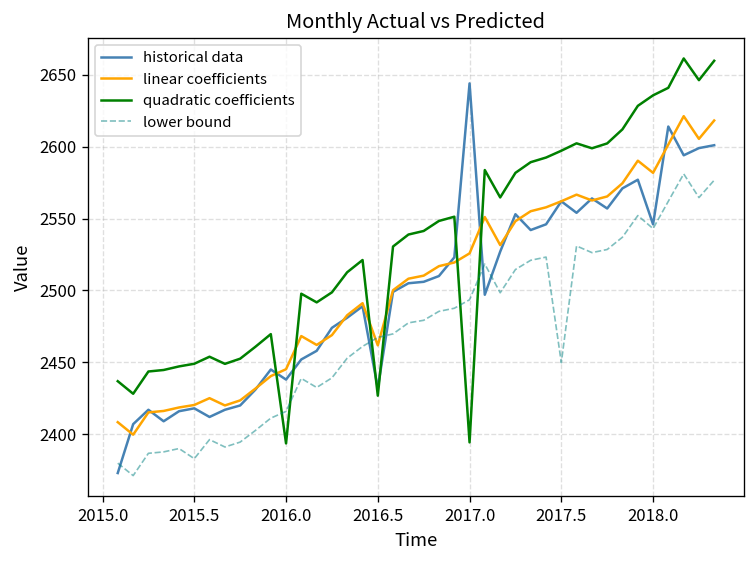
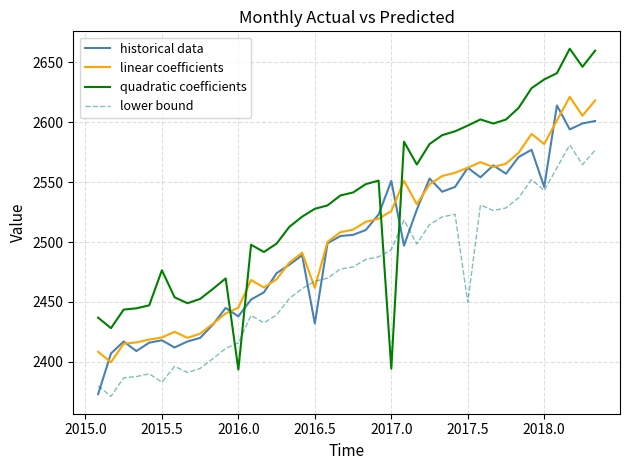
quadratic coefficients, 2015.5: 2449 -> 2476
quadratic coefficients, 2016.5: 2427 -> 2528
historical data, 2017.0: 2644 -> 2551
